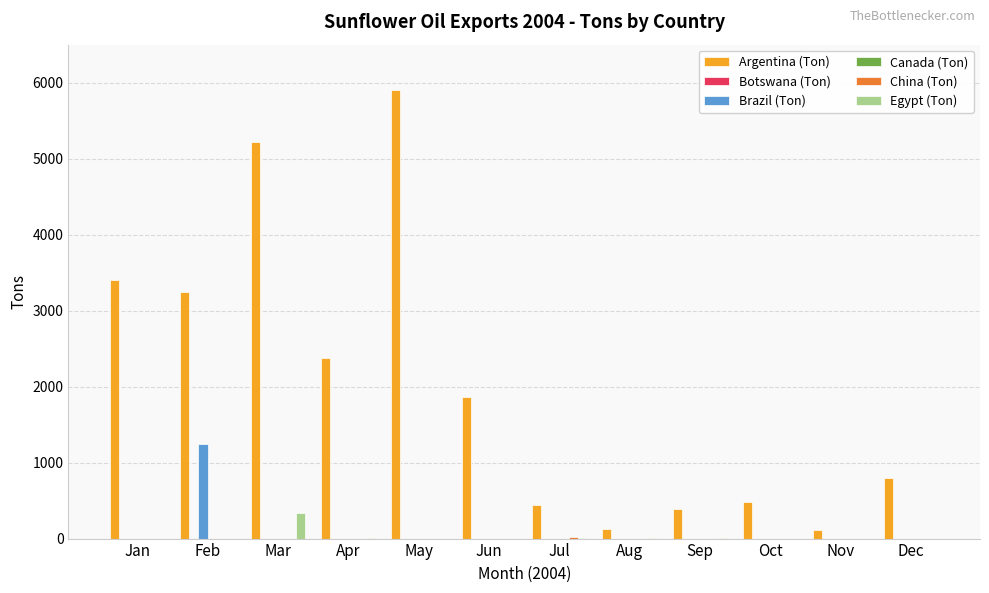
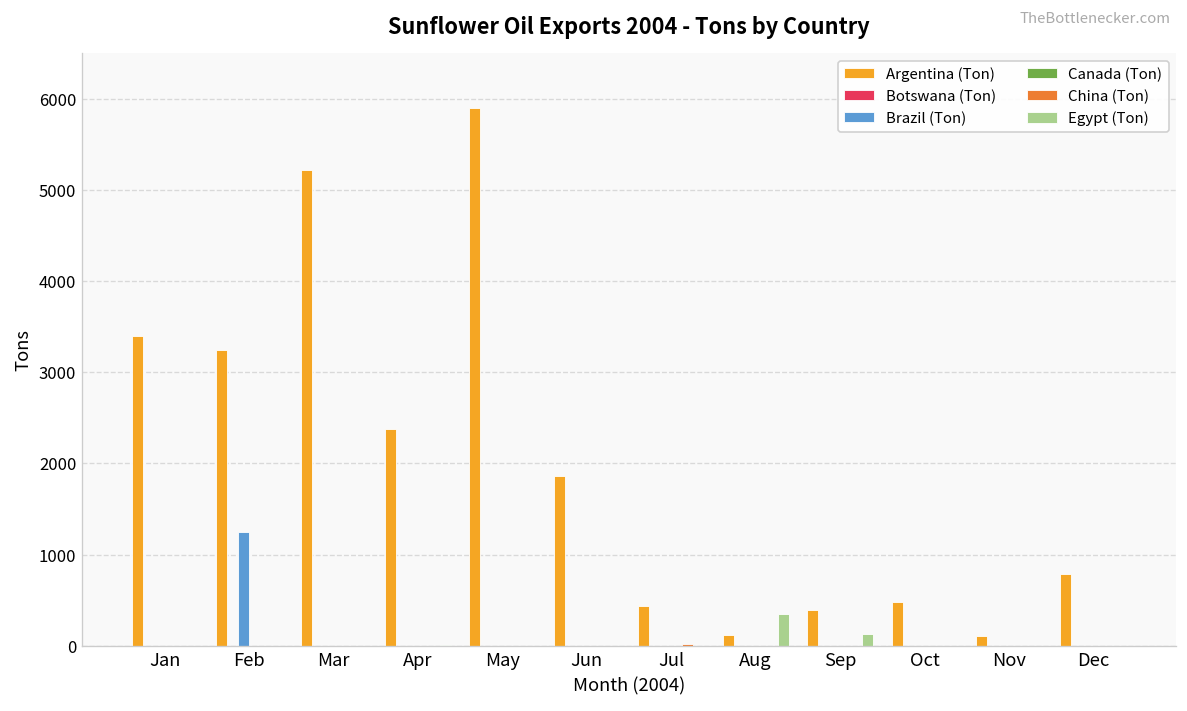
Egypt (Ton), Mar: 300 -> 0
Egypt (Ton), Aug: 0 -> 300
Egypt (Ton), Sep: 0 -> 100
